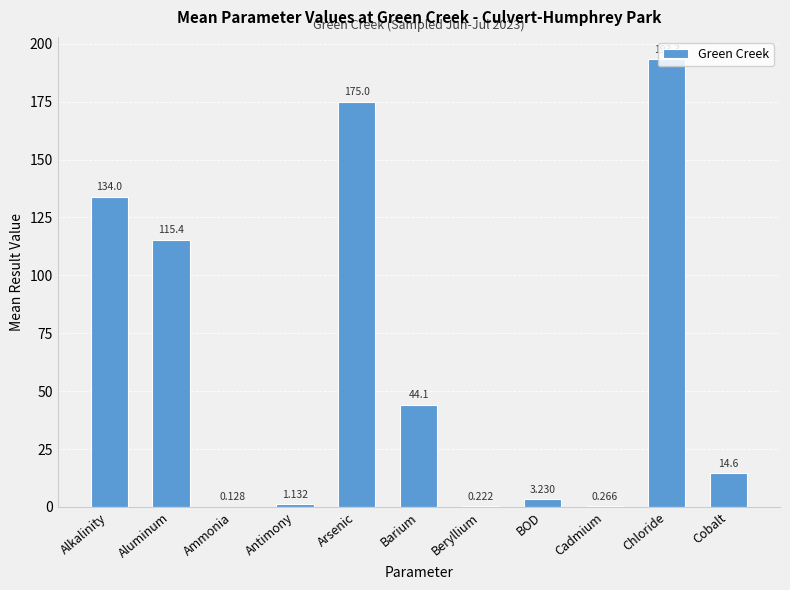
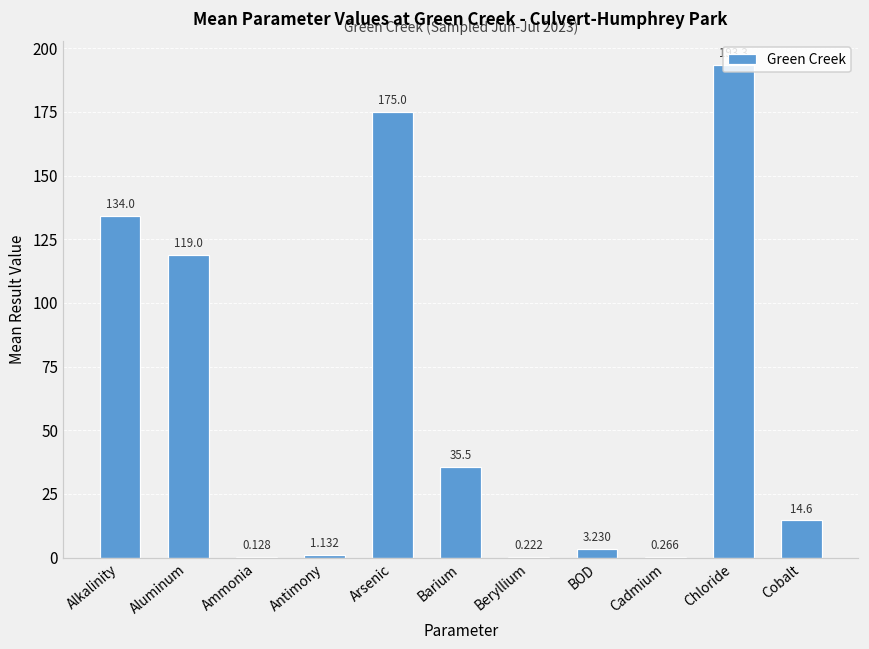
Aluminum: 115.4 -> 119.0
Barium: 44.1 -> 35.5
